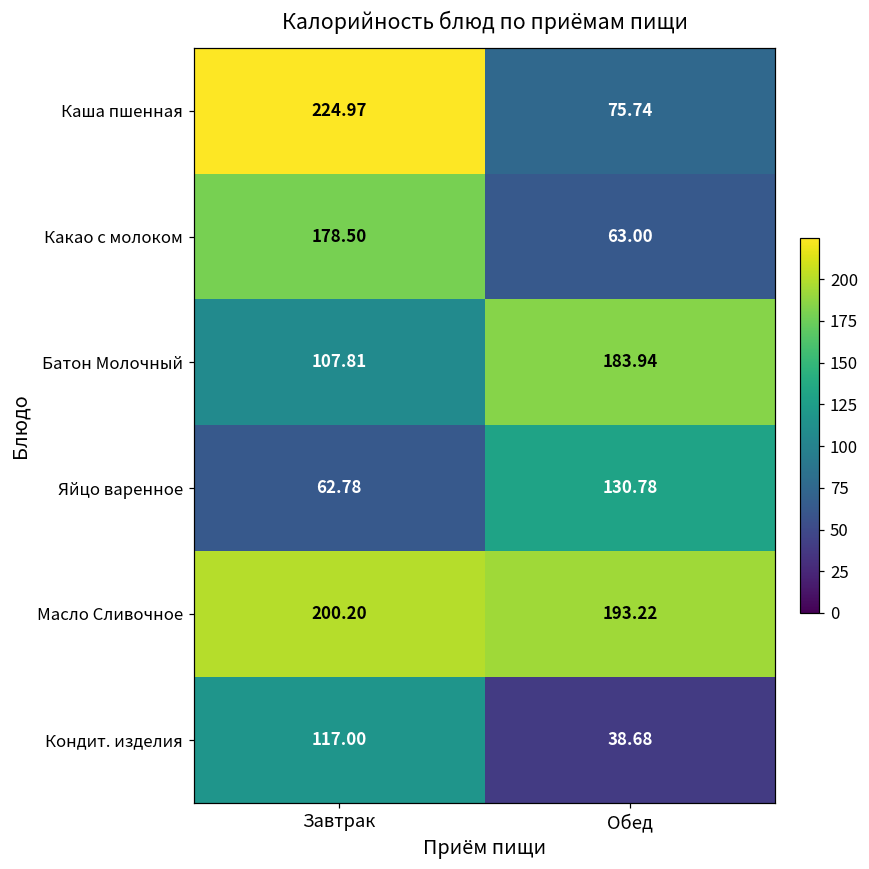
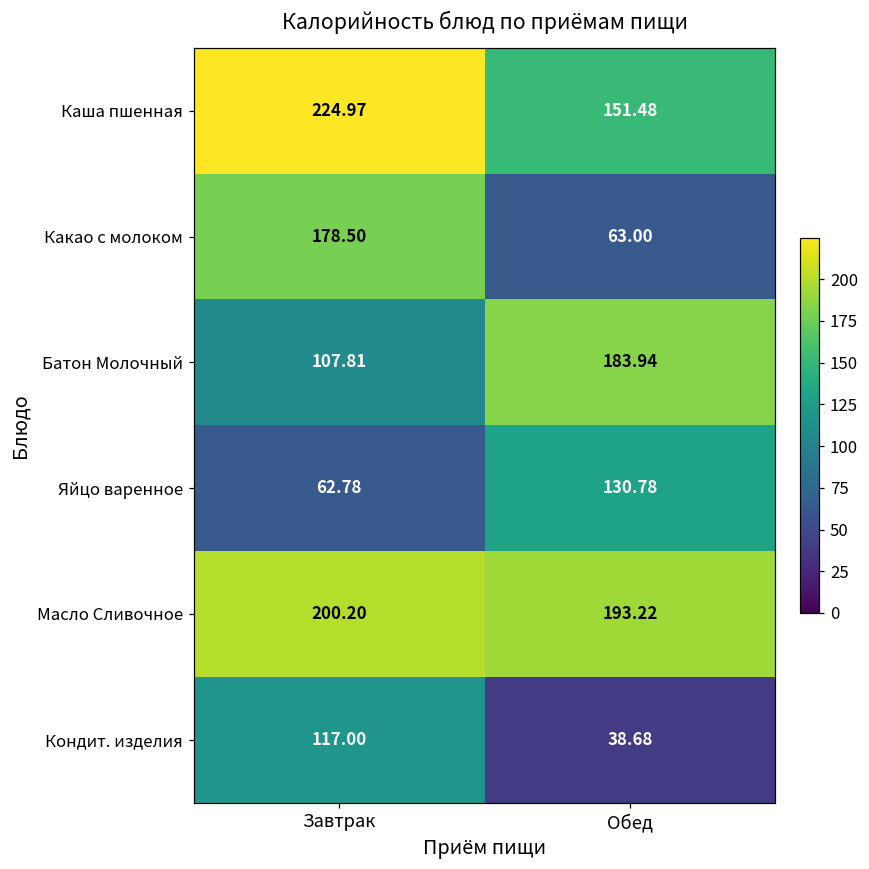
Каша пшенная, Обед: 75.74 -> 151.48
